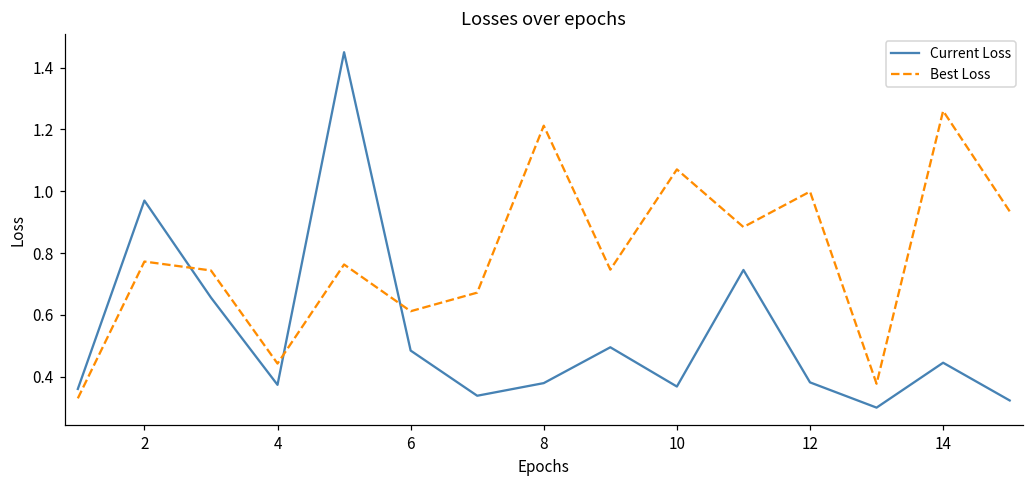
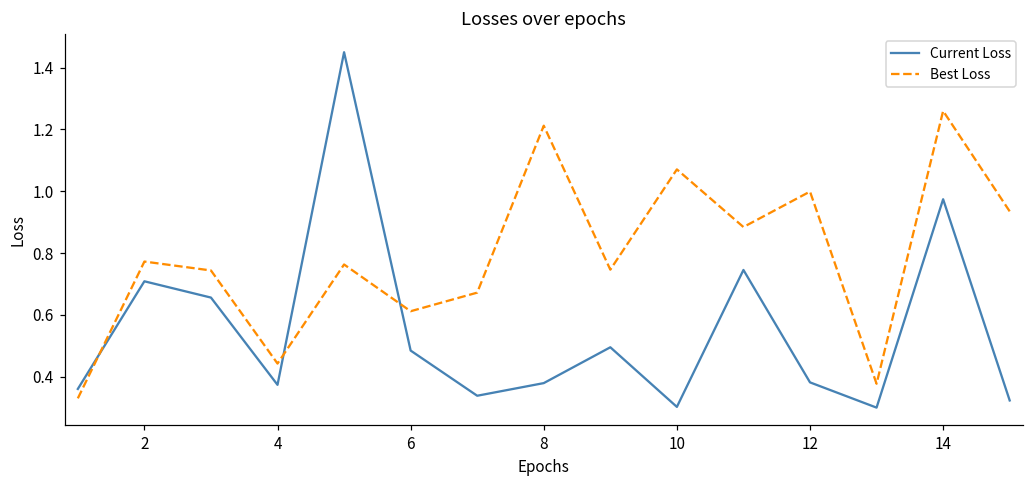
Current Loss, 2: 0.97 -> 0.71
Current Loss, 10: 0.37 -> 0.30
Current Loss, 14: 0.45 -> 0.97
